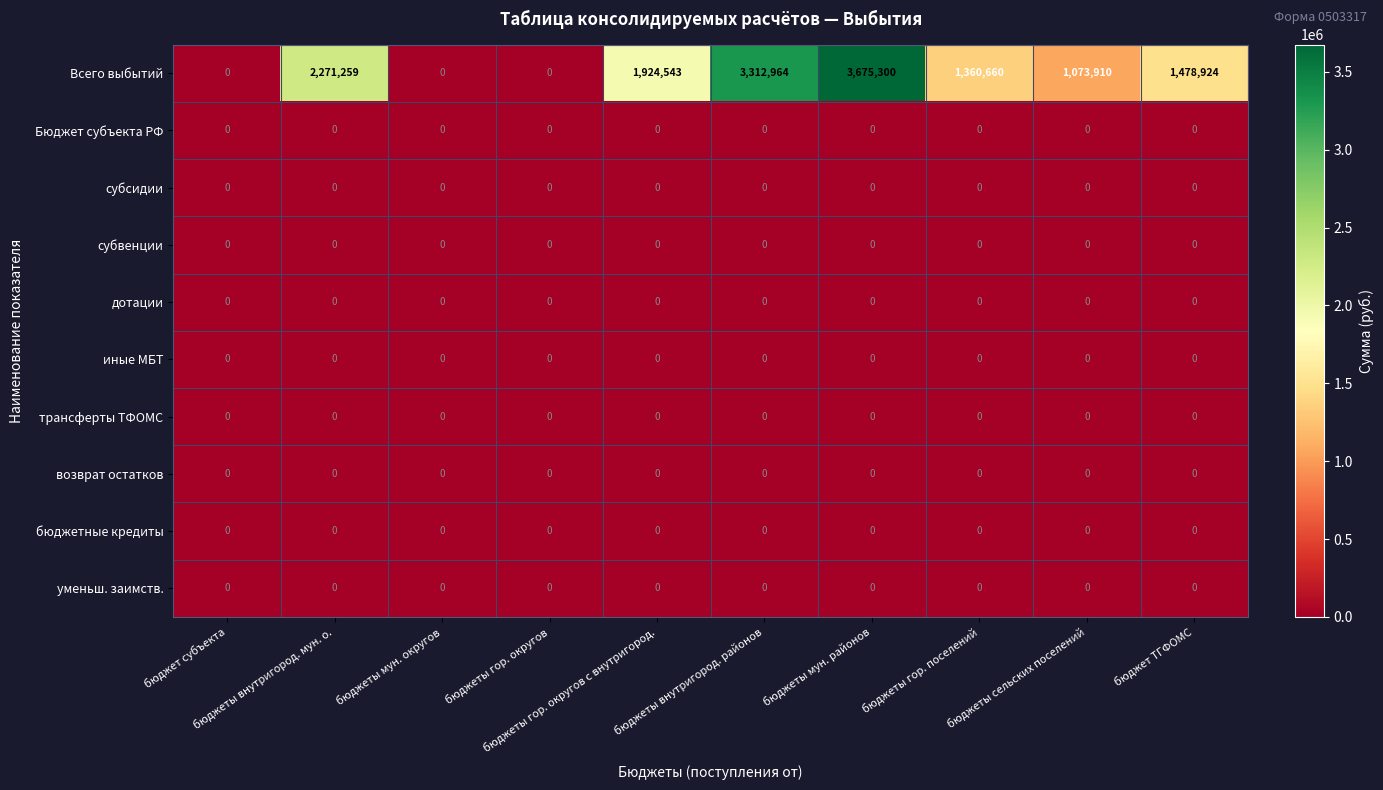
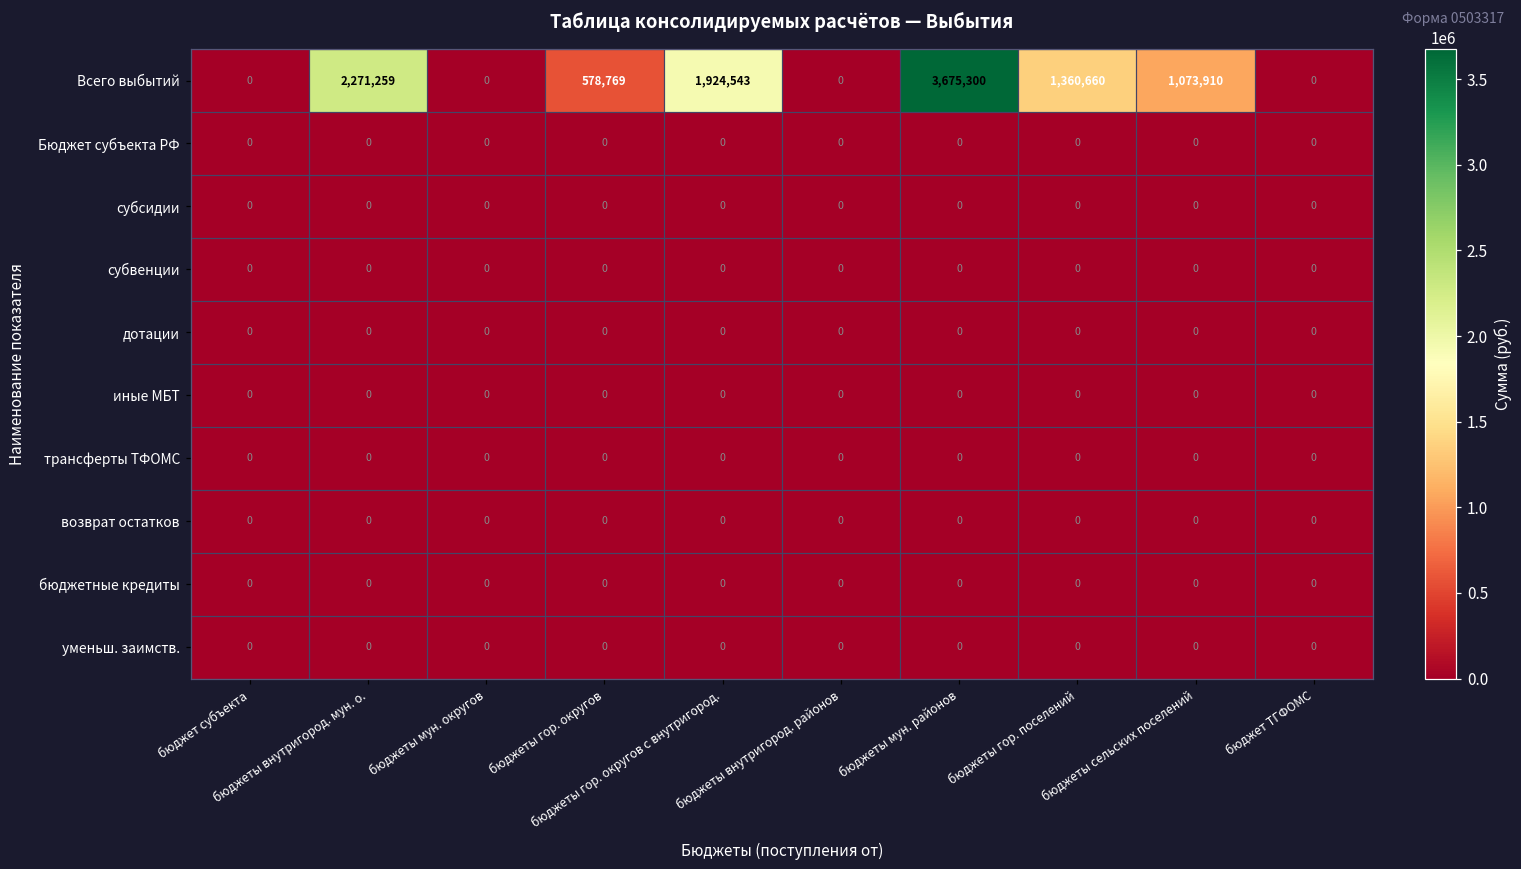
Всего выбытий, бюджеты гор. округов: 0 -> 578,769
Всего выбытий, бюджеты внутригород. районов: 3,312,964 -> 0
Всего выбытий, бюджет ТГФОМС: 1,478,924 -> 0
